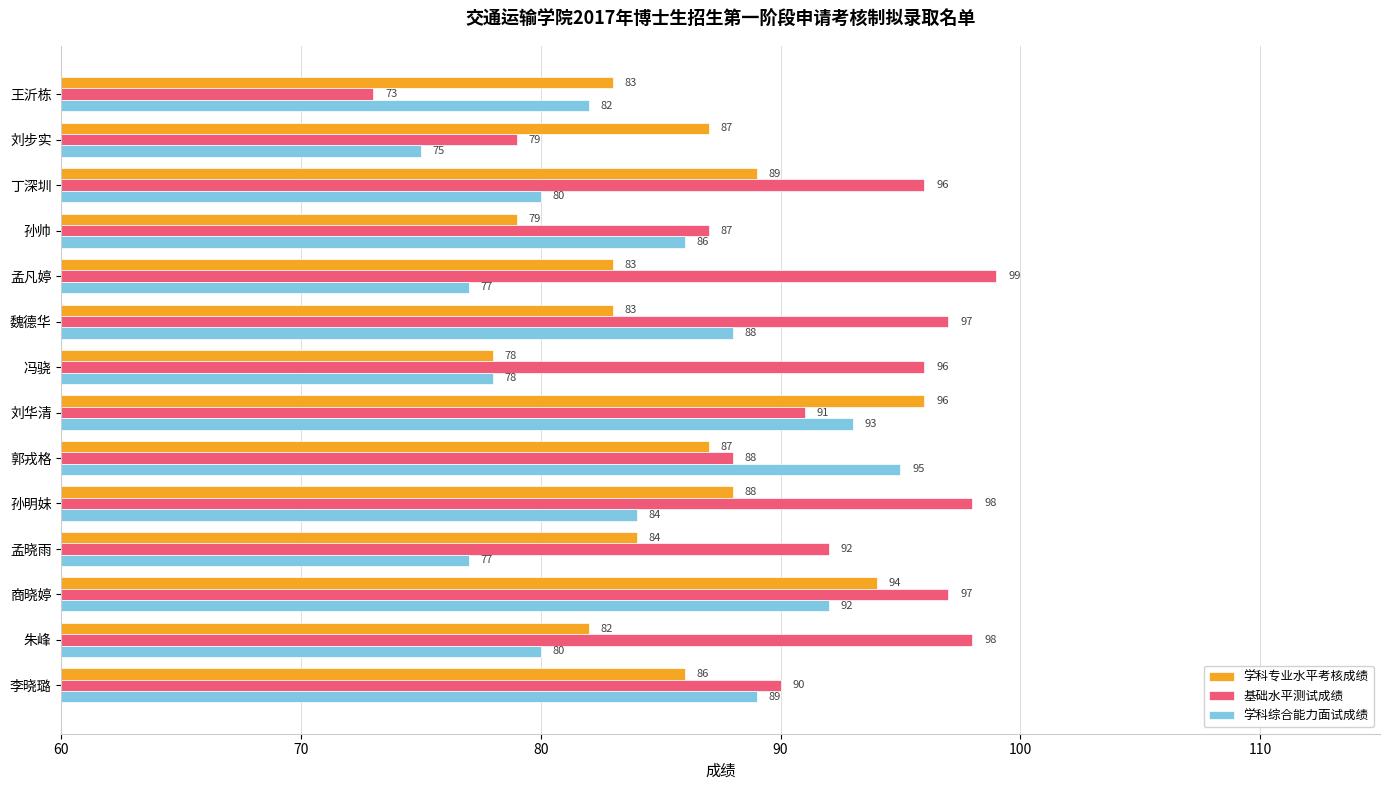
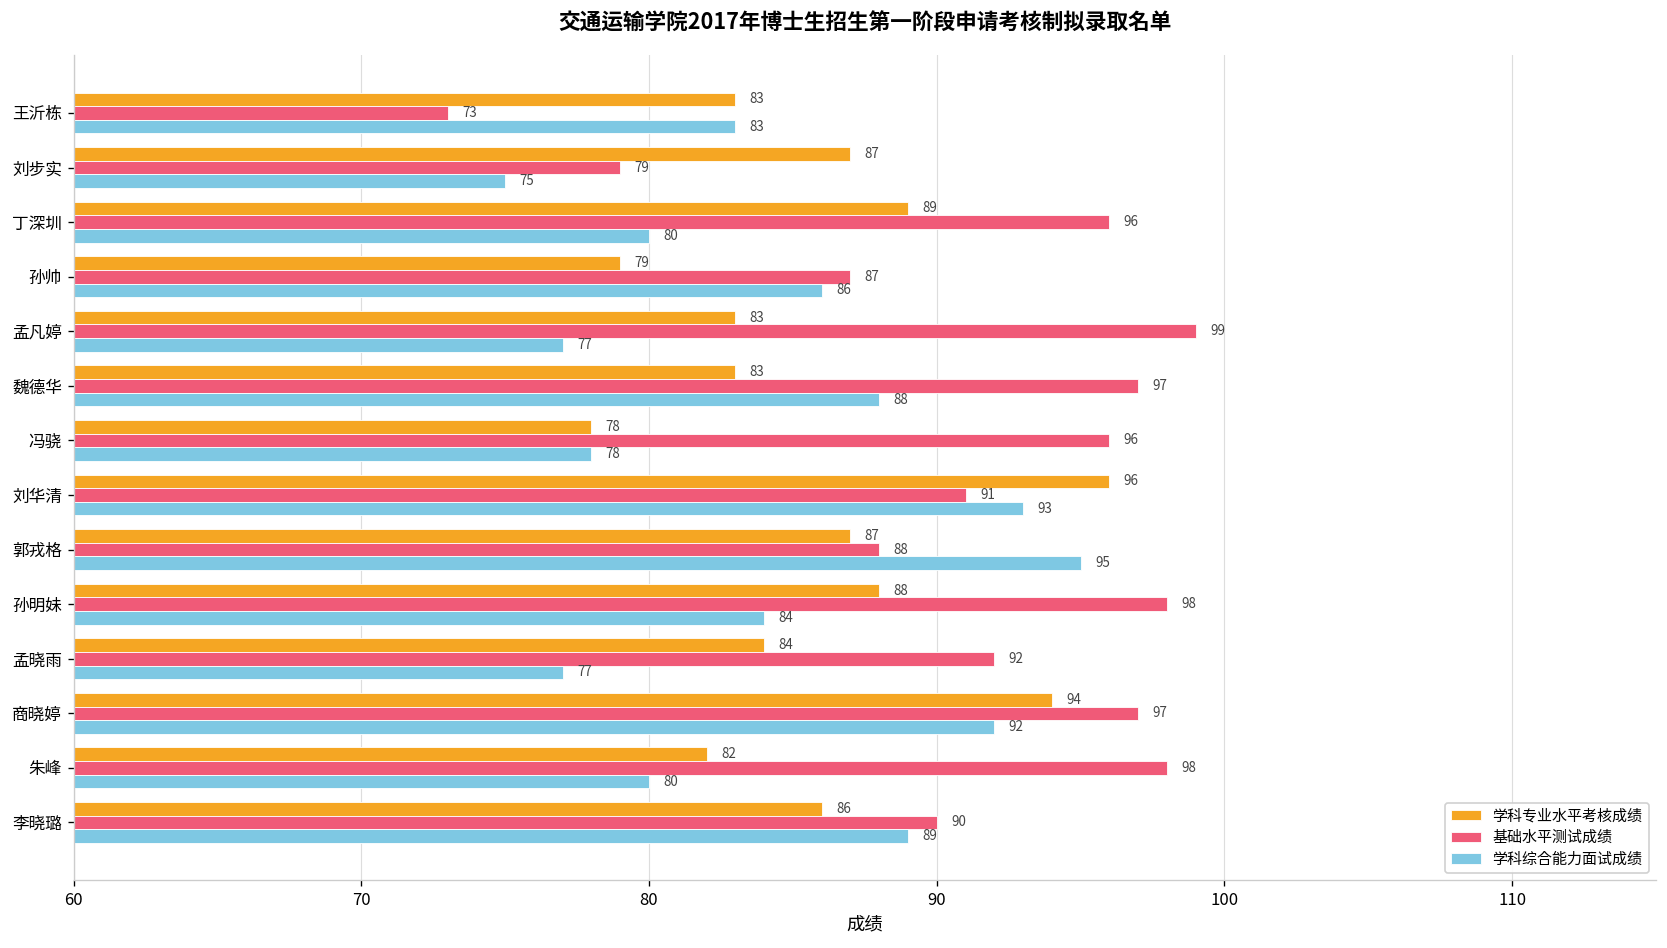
学科综合能力面试成绩, 王沂栋: 82 -> 83
